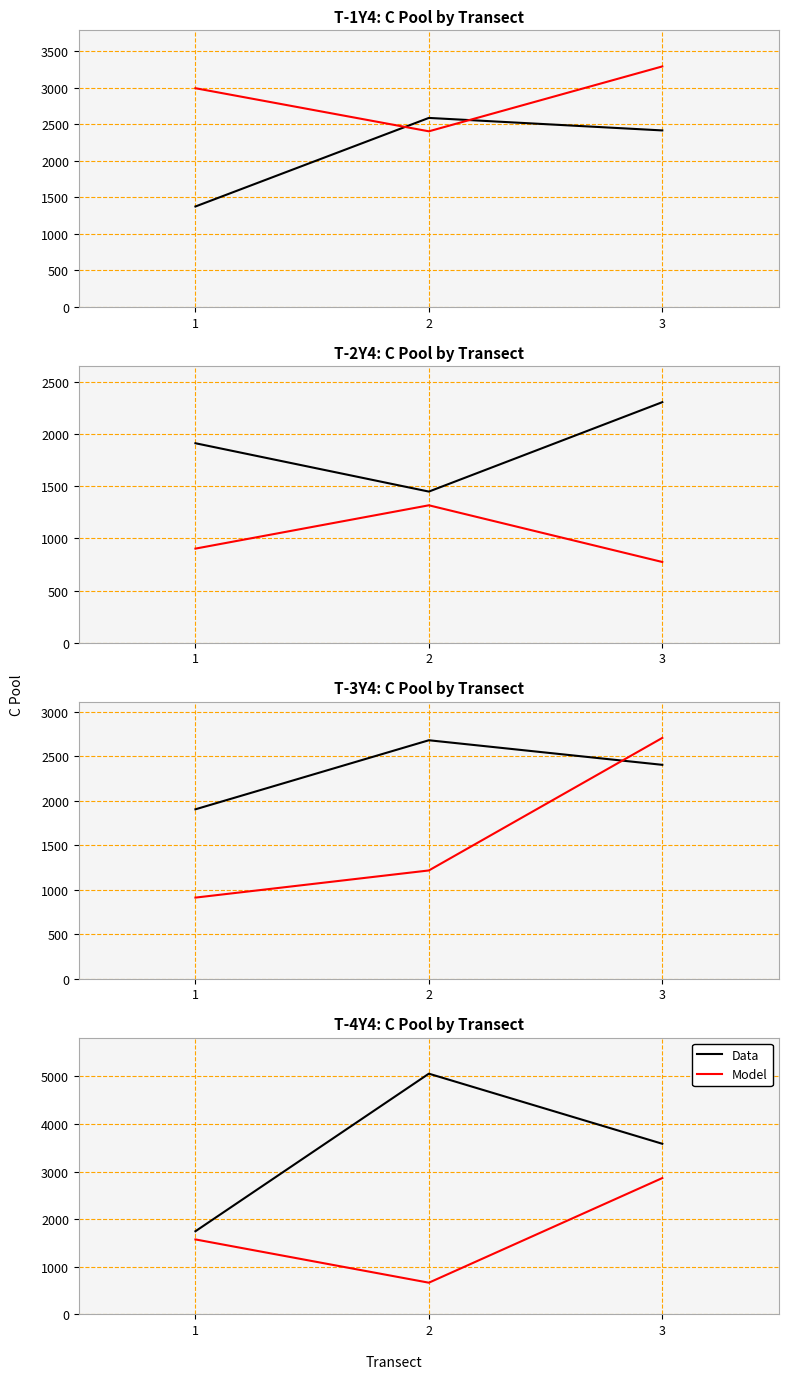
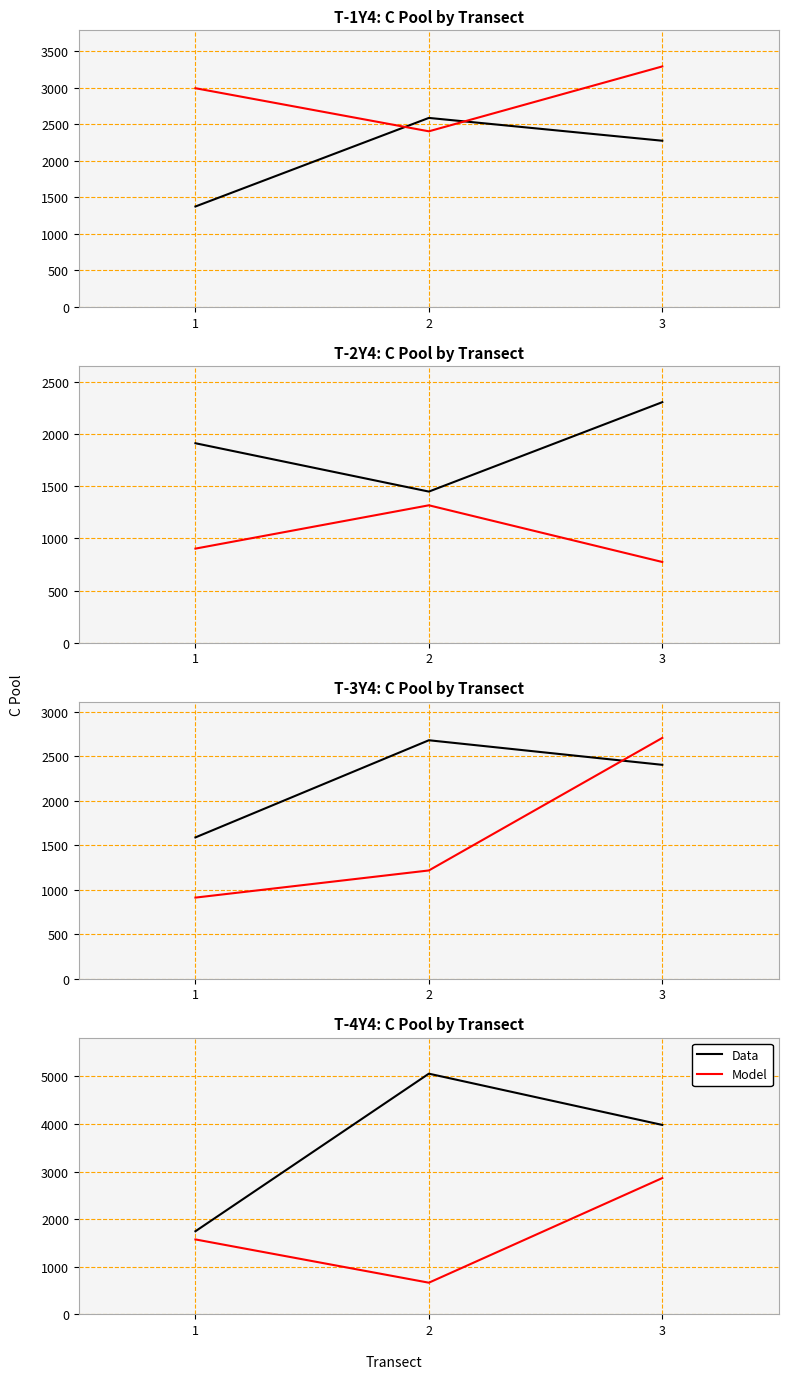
T-1Y4: C Pool by Transect, Data, 3: 2400 -> 2300
T-3Y4: C Pool by Transect, Data, 1: 1900 -> 1600
T-4Y4: C Pool by Transect, Data, 3: 3600 -> 4000
